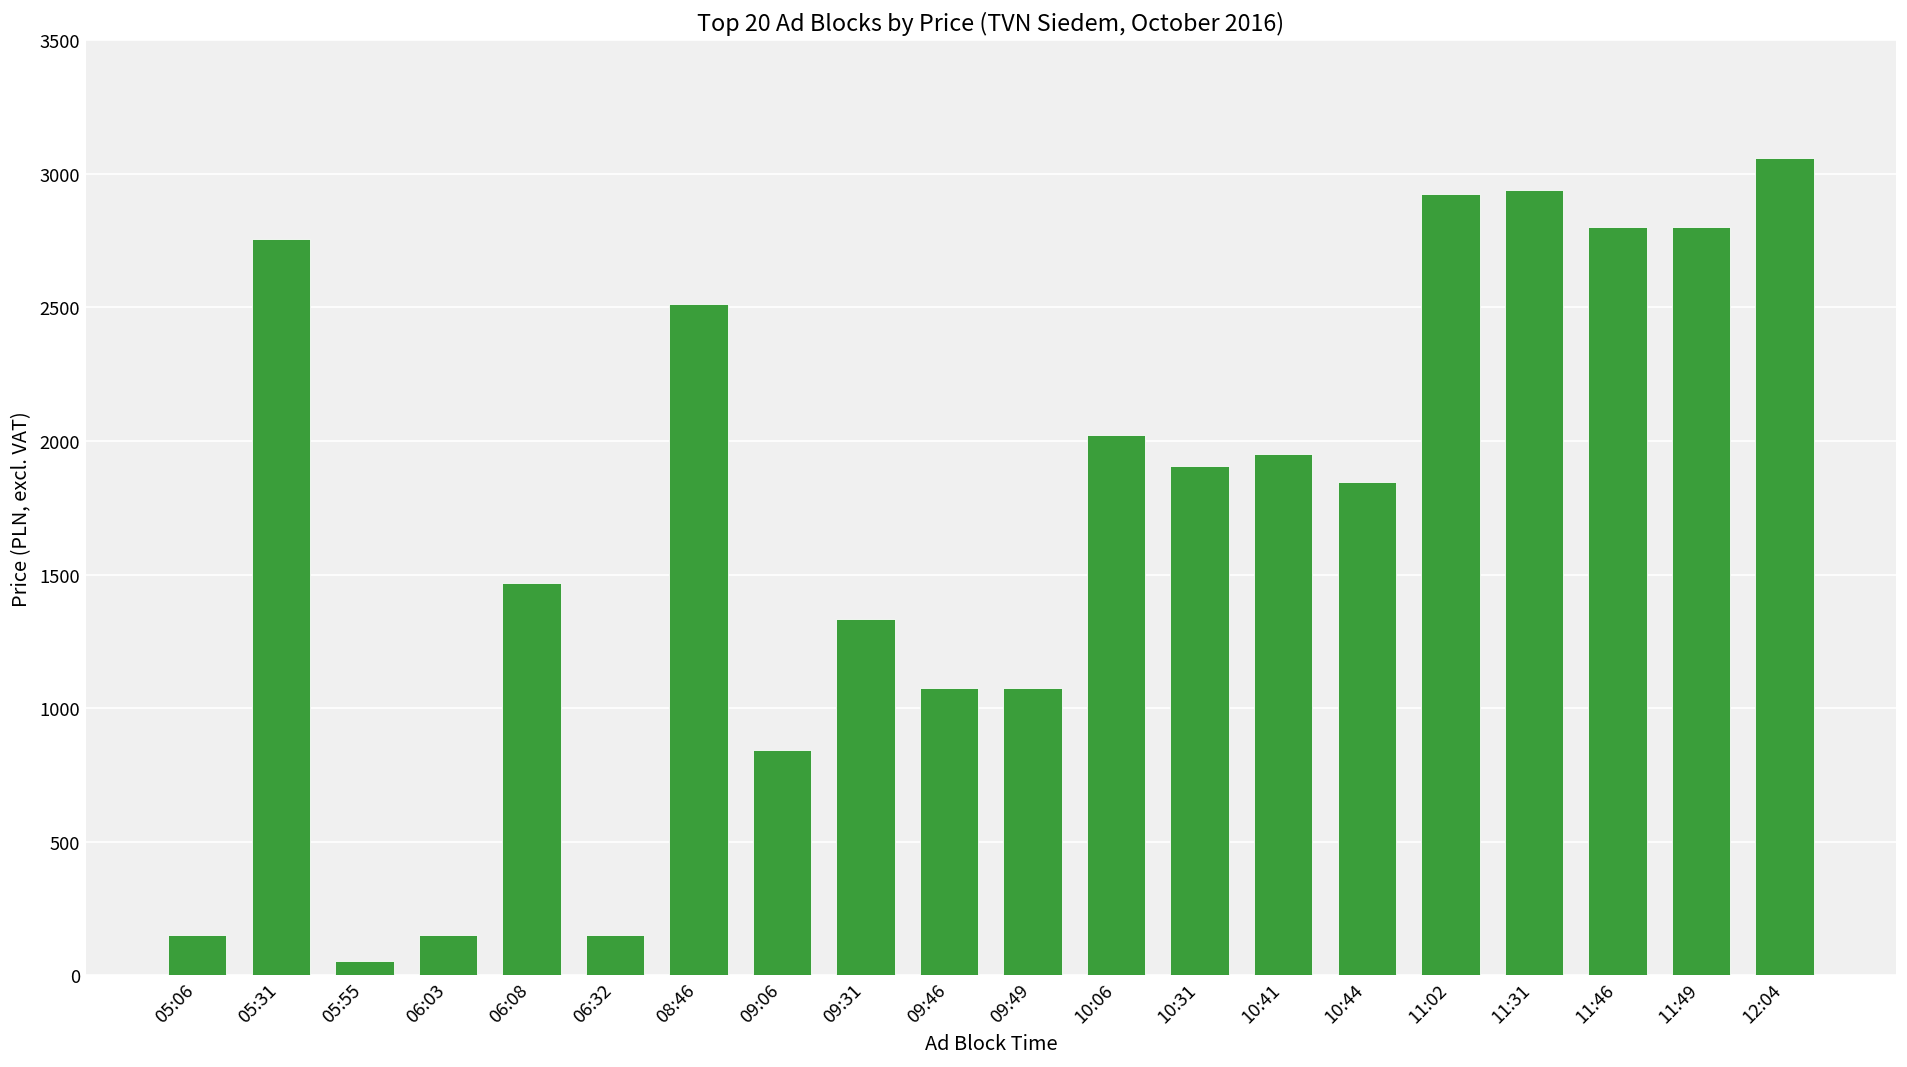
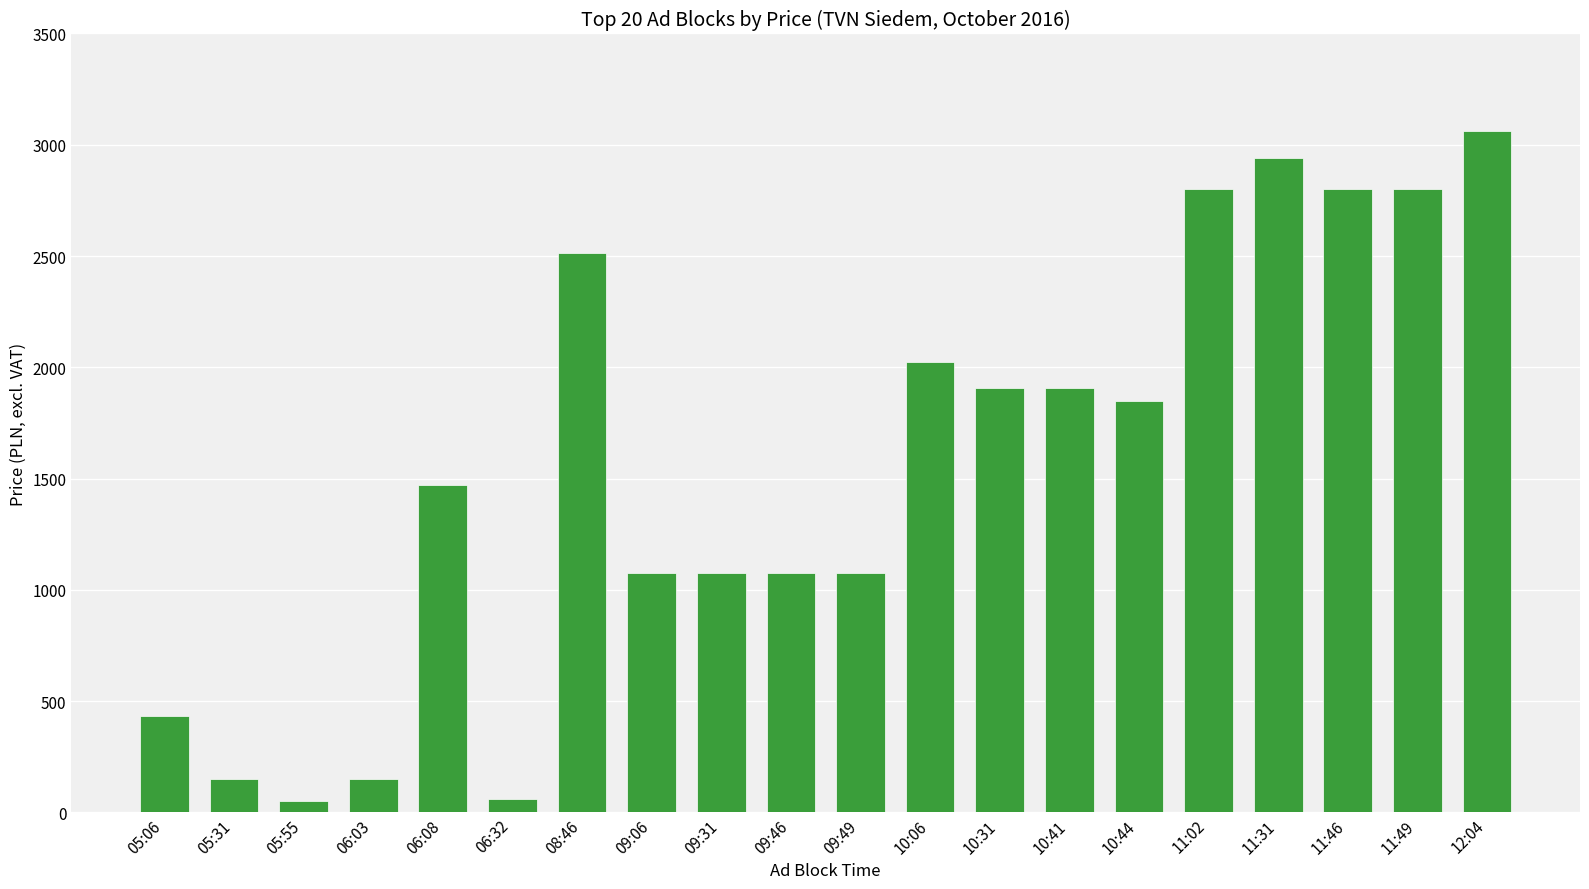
05:06: 150 -> 440
05:31: 2760 -> 150
06:32: 150 -> 60
09:06: 840 -> 1080
09:31: 1330 -> 1080
10:41: 1950 -> 1910
11:02: 2930 -> 2800
